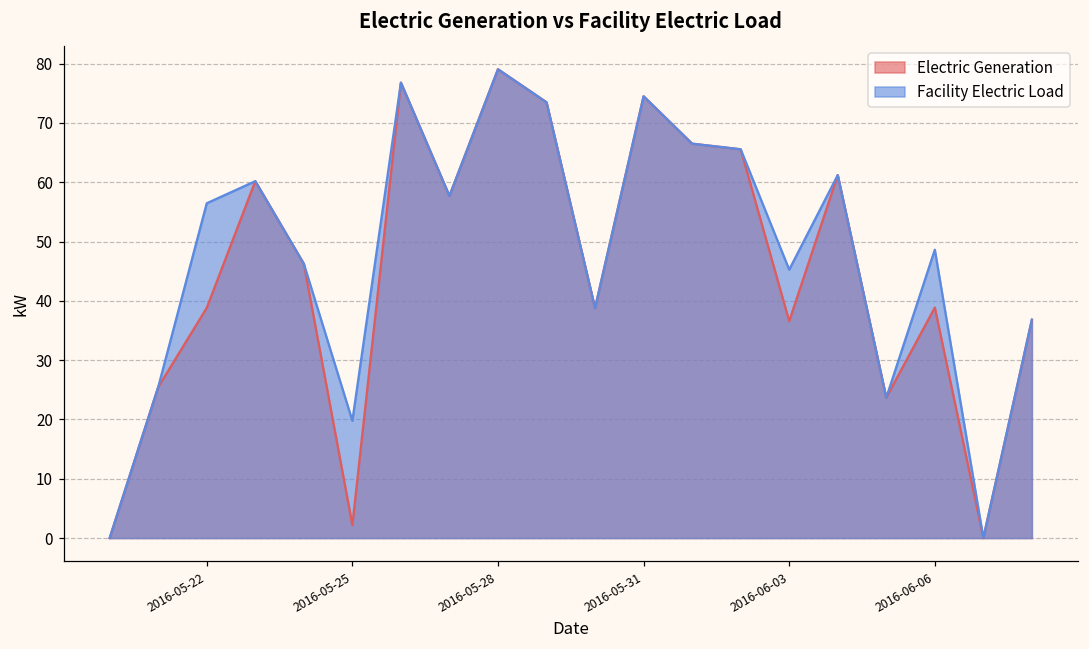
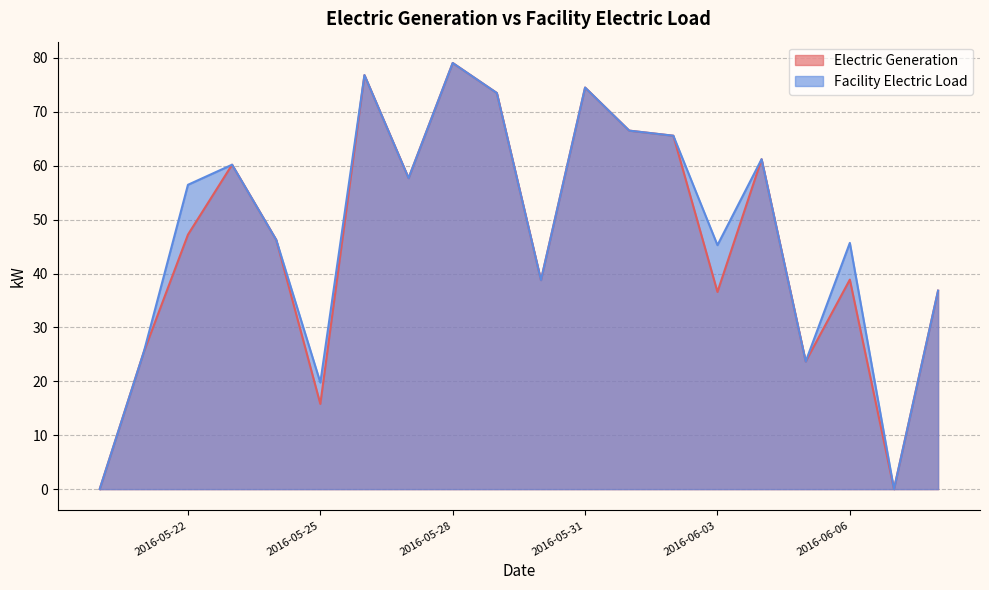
Electric Generation, 2016-05-22: 39 -> 47
Electric Generation, 2016-05-25: 2 -> 16
Facility Electric Load, 2016-06-06: 49 -> 46
